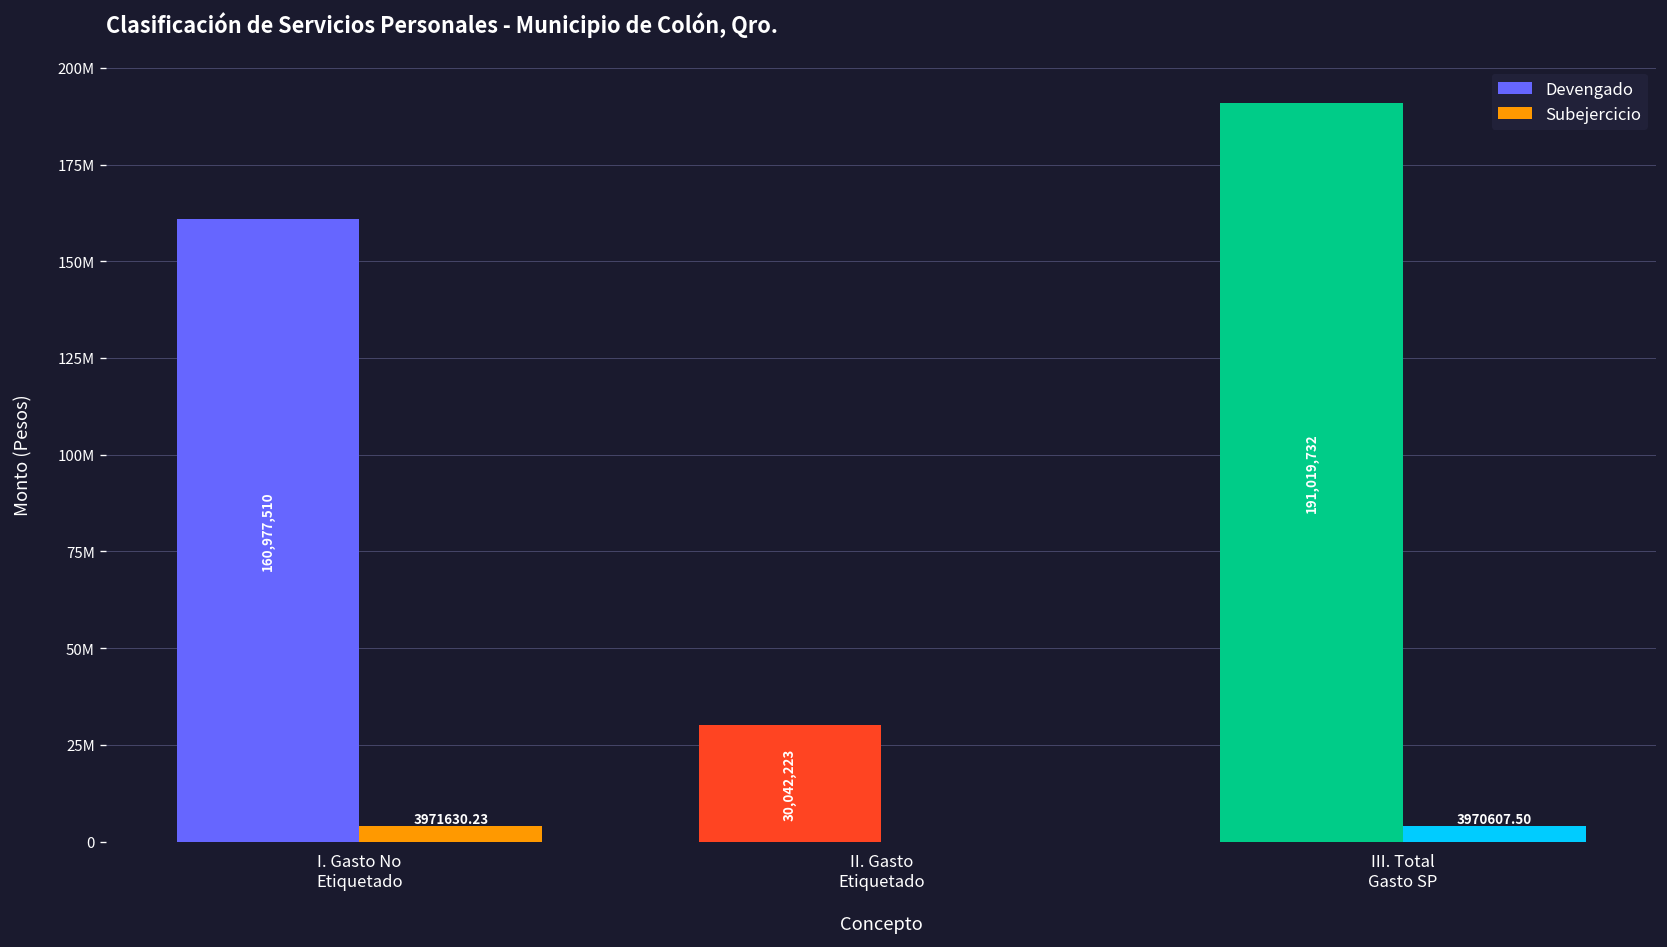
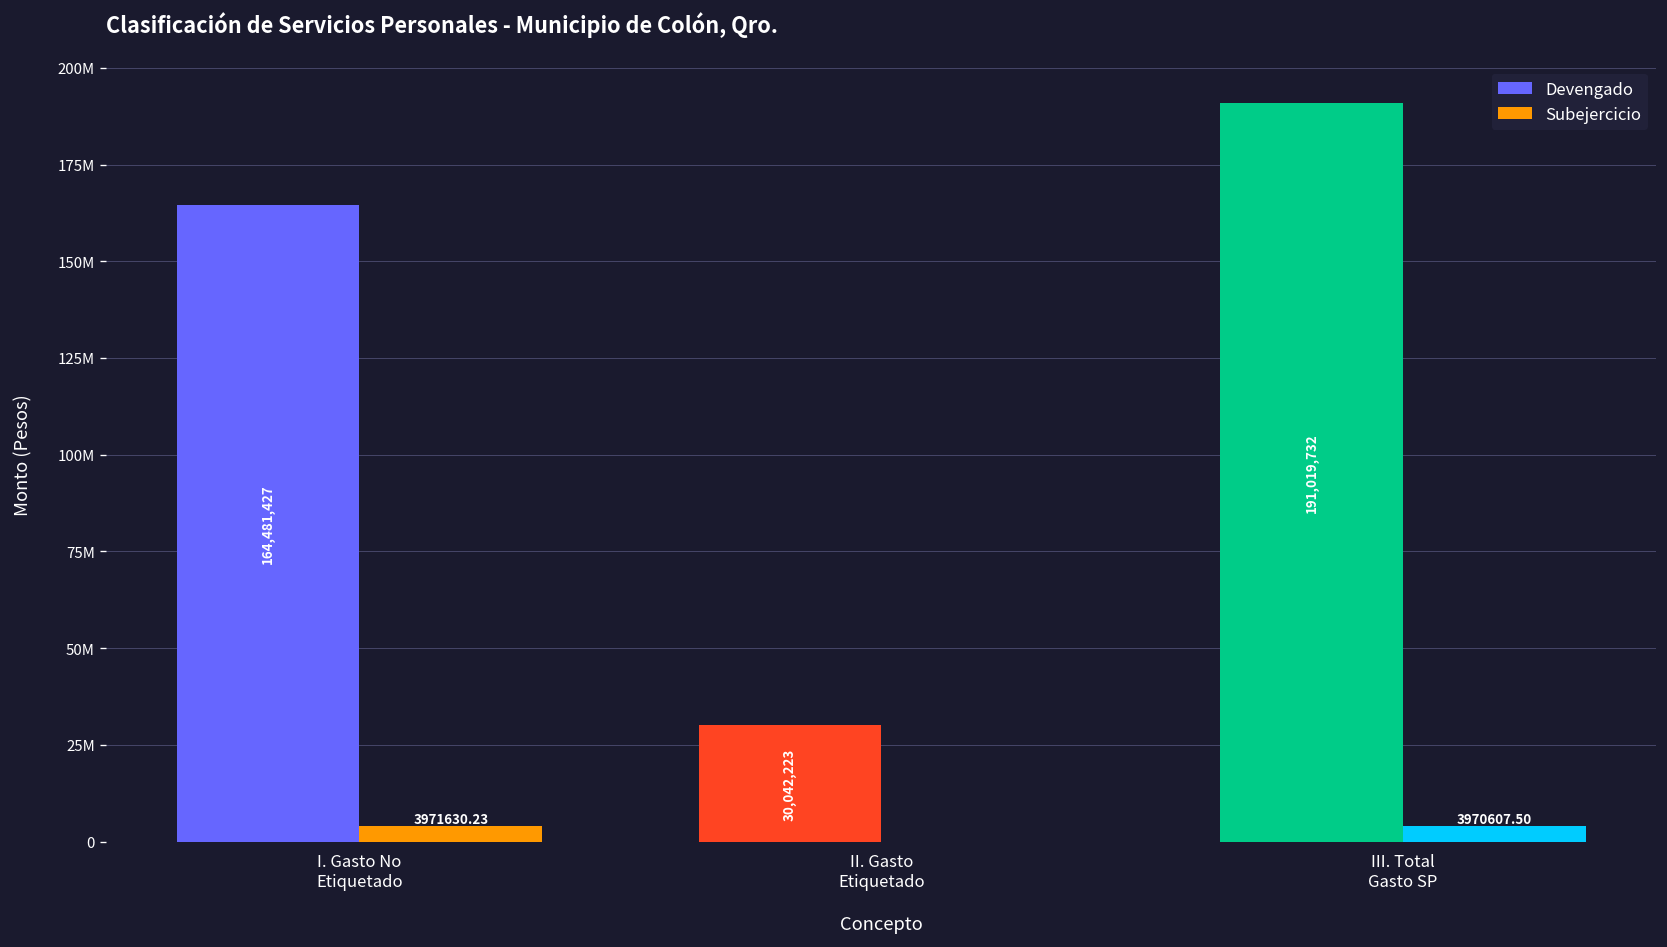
Devengado, I. Gasto No Etiquetado: 160,977,510 -> 164,481,427
